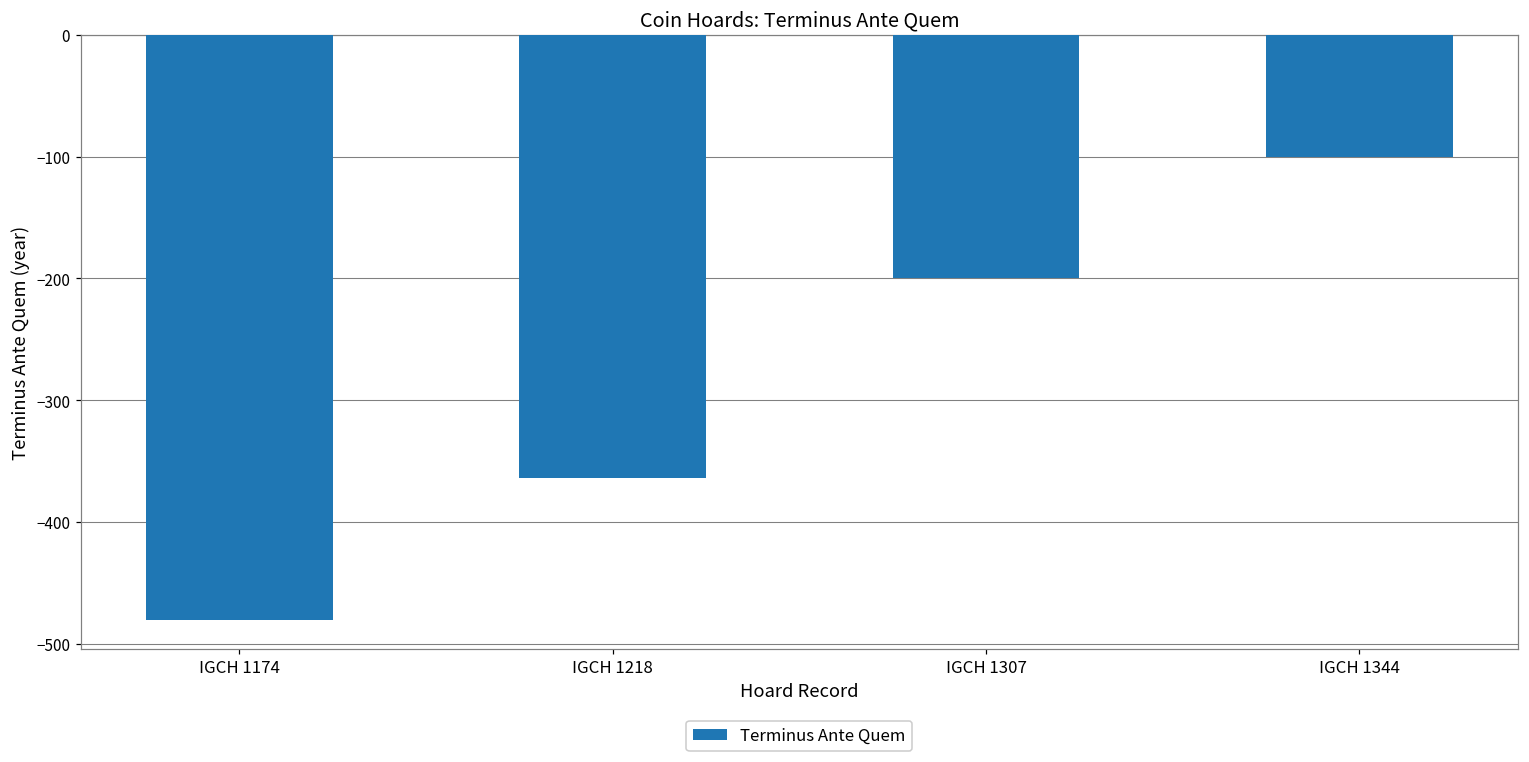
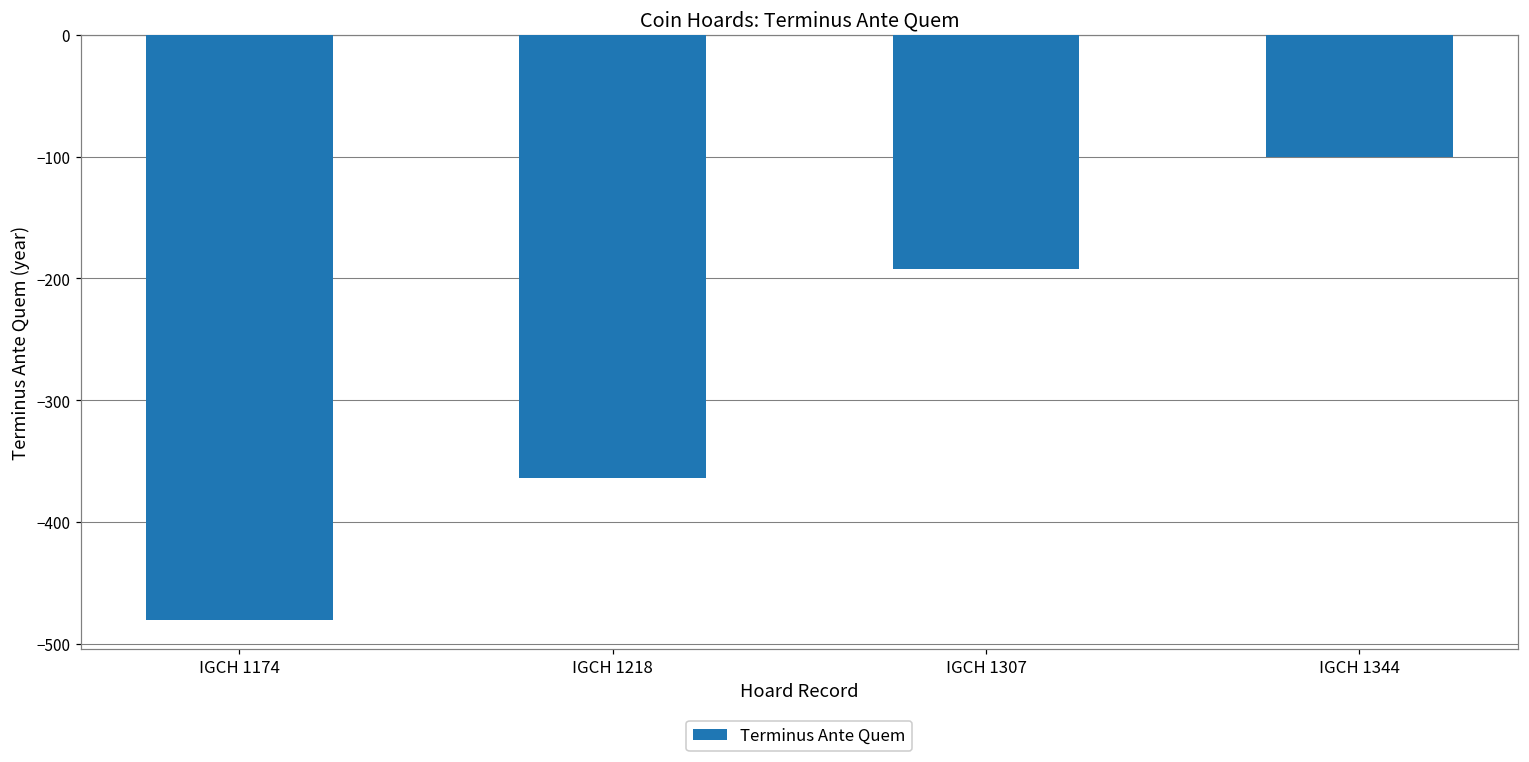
IGCH 1307: -200 -> -192
